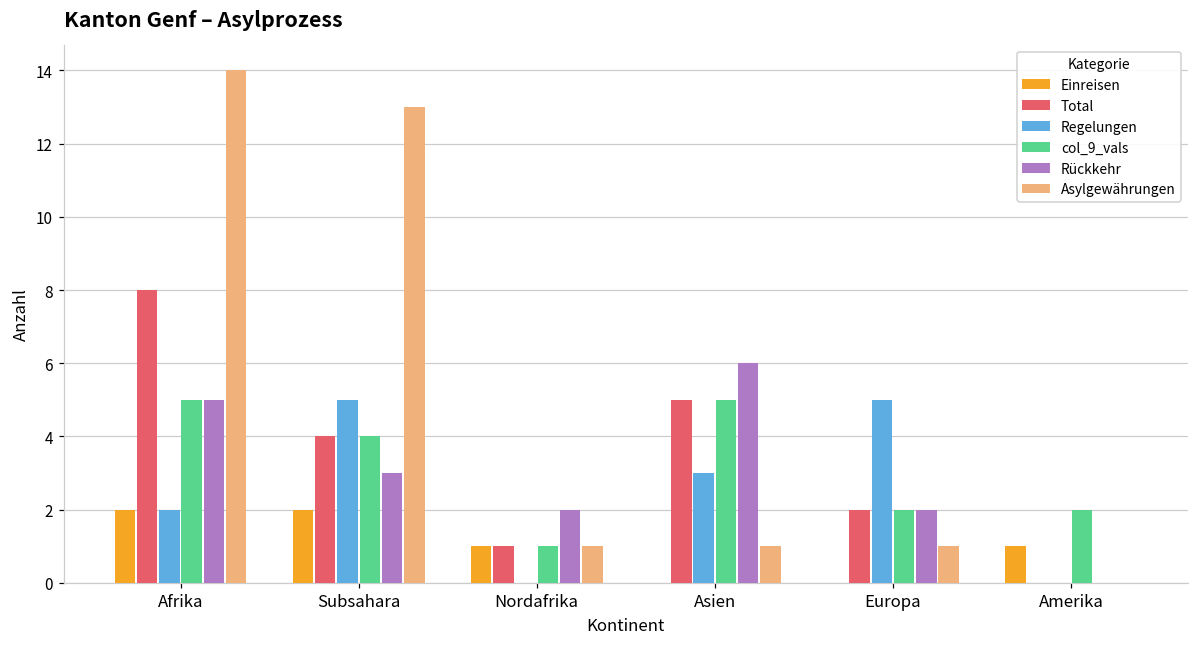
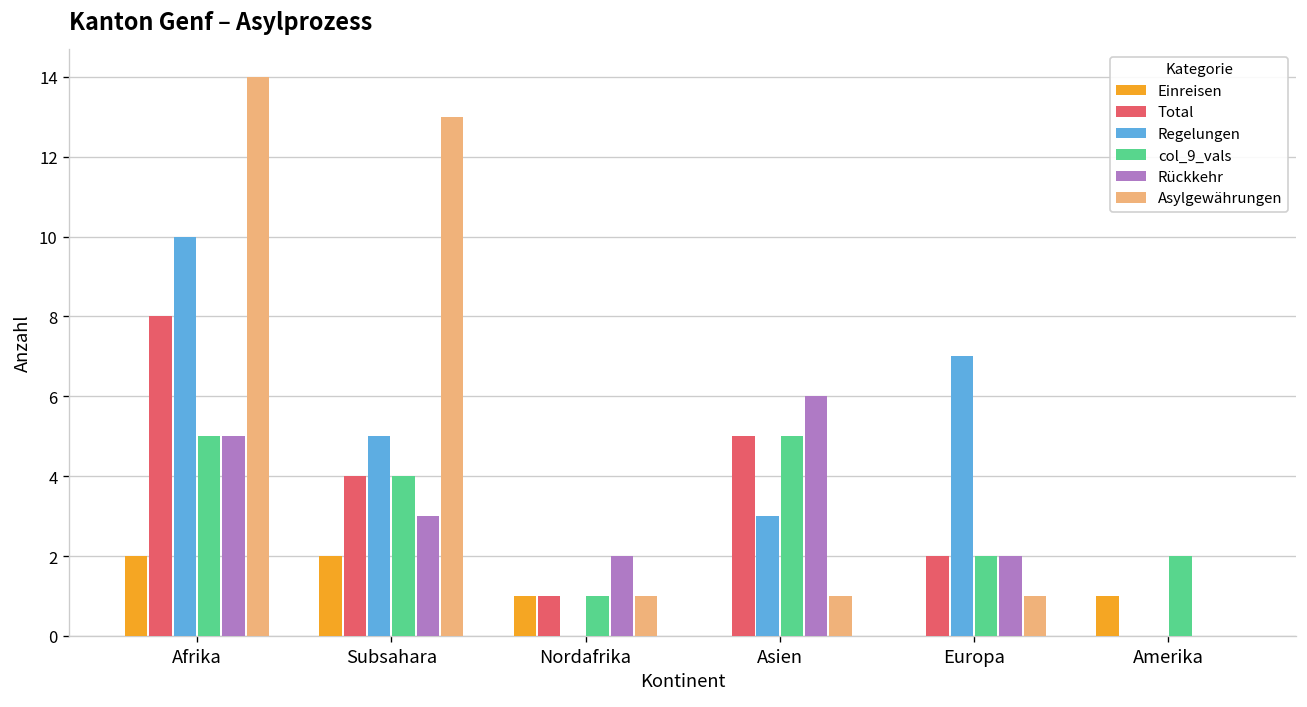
Regelungen, Afrika: 2 -> 10
Regelungen, Europa: 5 -> 7
